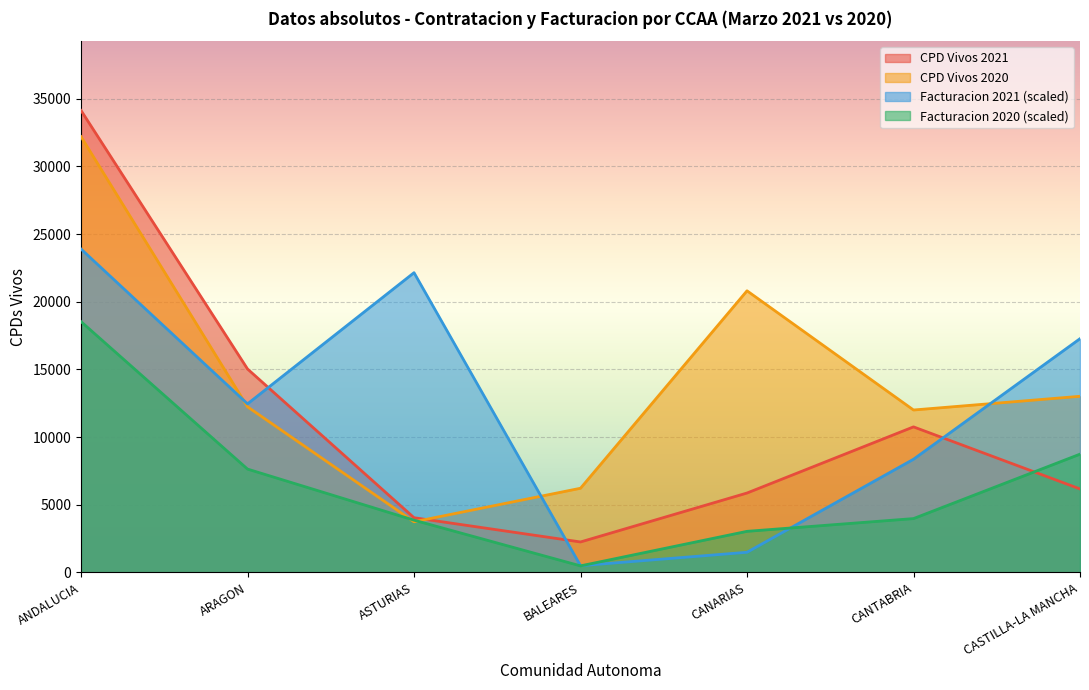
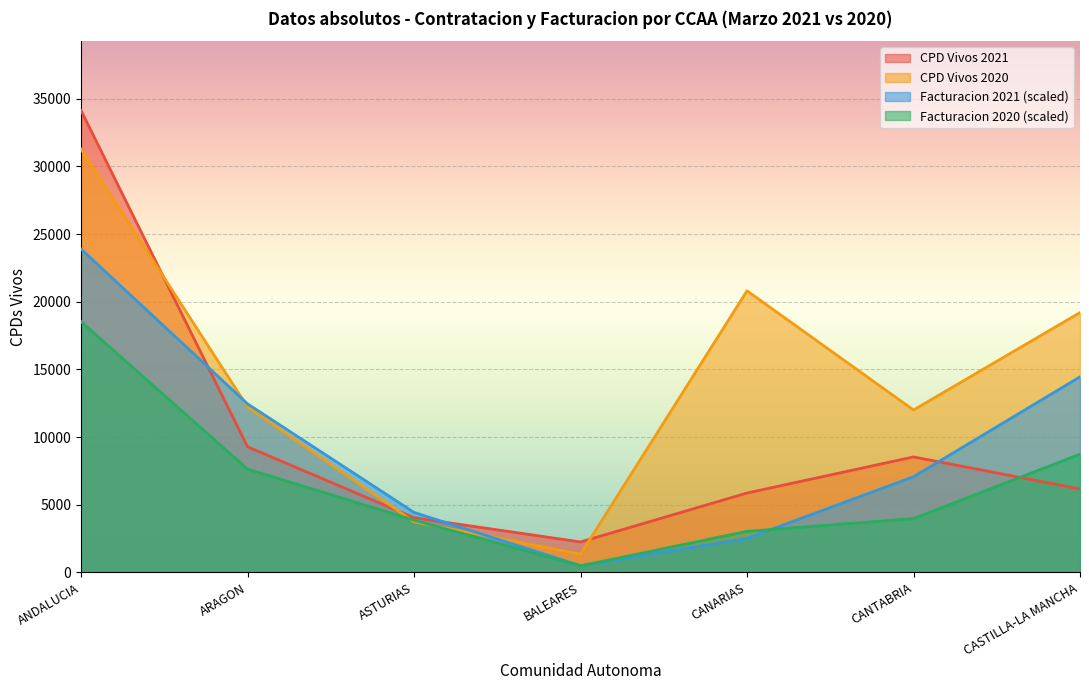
CPD Vivos 2020, ANDALUCIA: 32200 -> 31300
CPD Vivos 2021, ARAGON: 15000 -> 9300
Facturacion 2021 (scaled), ASTURIAS: 22100 -> 4400
CPD Vivos 2020, BALEARES: 6200 -> 1300
Facturacion 2021 (scaled), CANARIAS: 1500 -> 2500
CPD Vivos 2021, CANTABRIA: 10800 -> 8500
Facturacion 2021 (scaled), CANTABRIA: 8400 -> 7100
CPD Vivos 2020, CASTILLA-LA MANCHA: 13000 -> 19200
Facturacion 2021 (scaled), CASTILLA-LA MANCHA: 17300 -> 14400
